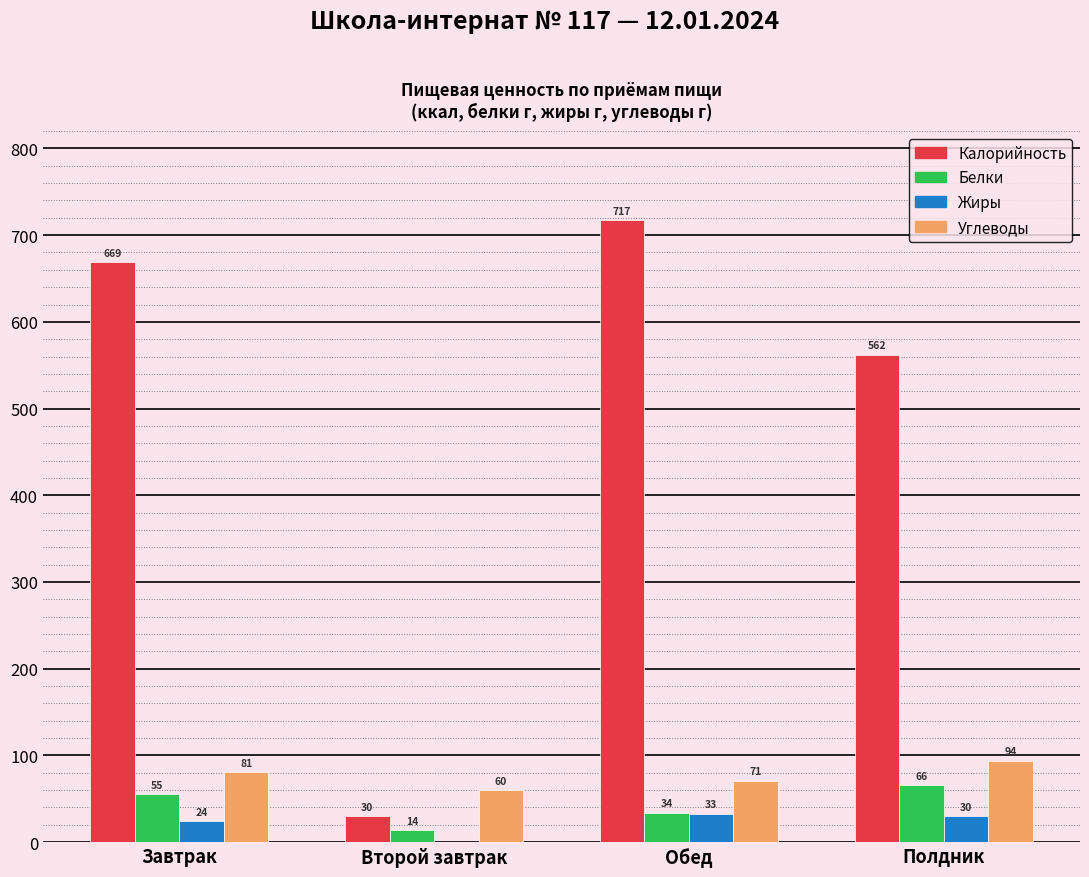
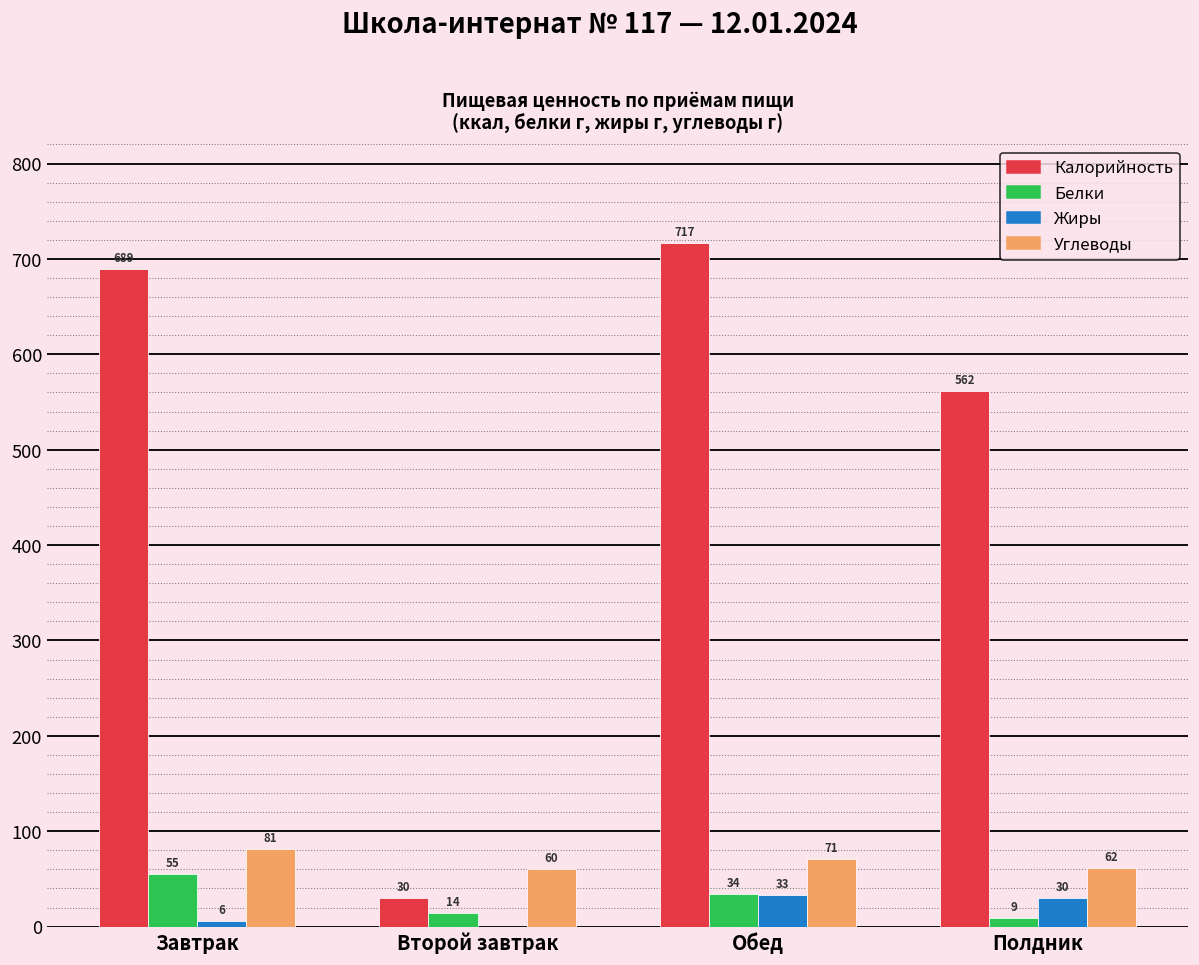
Калорийность, Завтрак: 669 -> 689
Жиры, Завтрак: 24 -> 6
Белки, Полдник: 66 -> 9
Углеводы, Полдник: 94 -> 62
